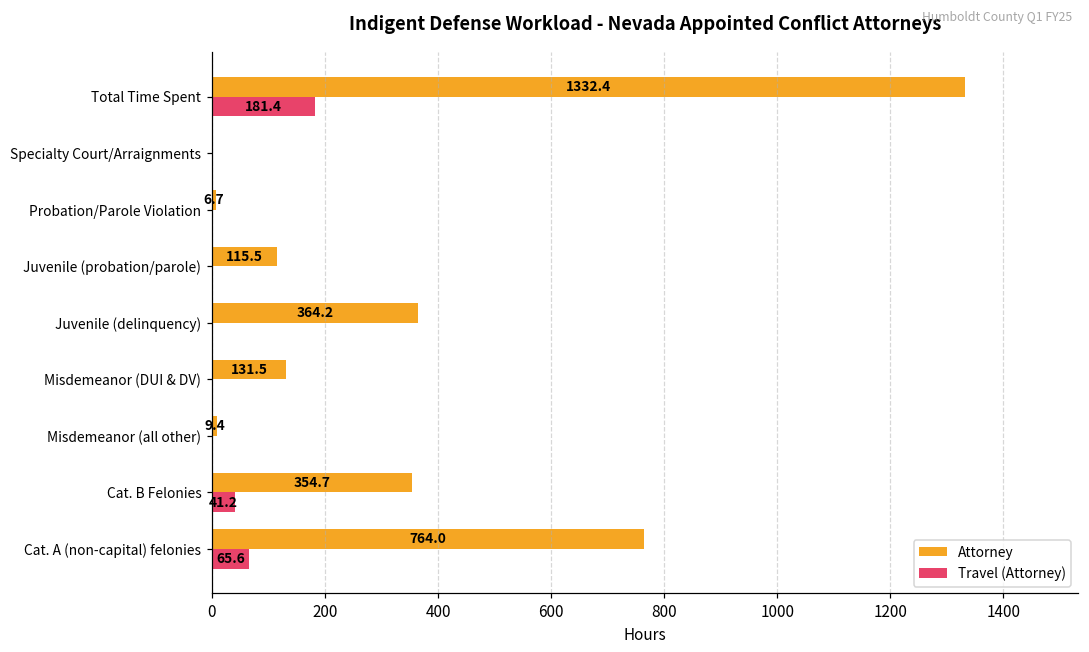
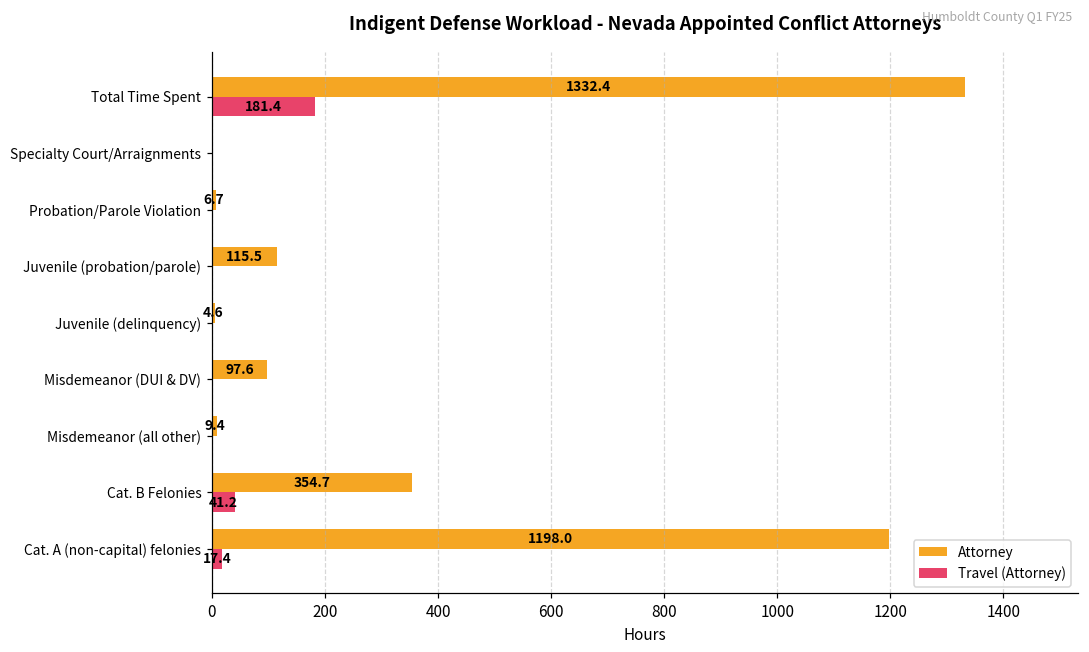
Attorney, Juvenile (delinquency): 364.2 -> 4.6
Attorney, Misdemeanor (DUI & DV): 131.5 -> 97.6
Attorney, Cat. A (non-capital) felonies: 764.0 -> 1198.0
Travel (Attorney), Cat. A (non-capital) felonies: 65.6 -> 17.4
